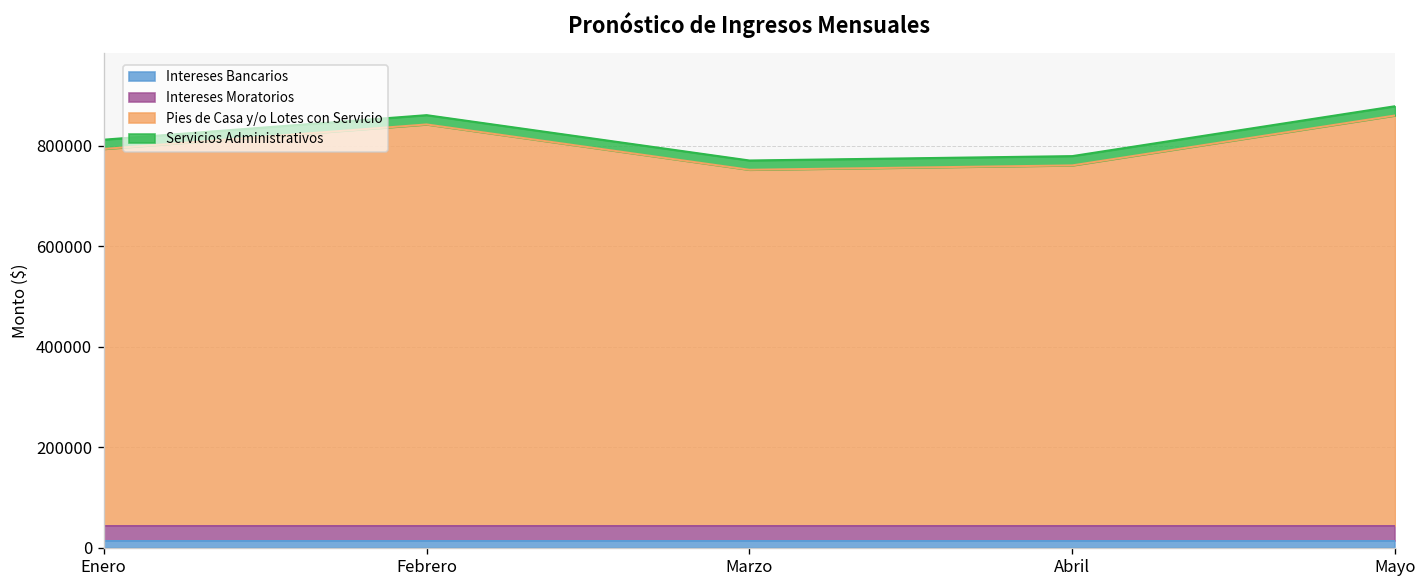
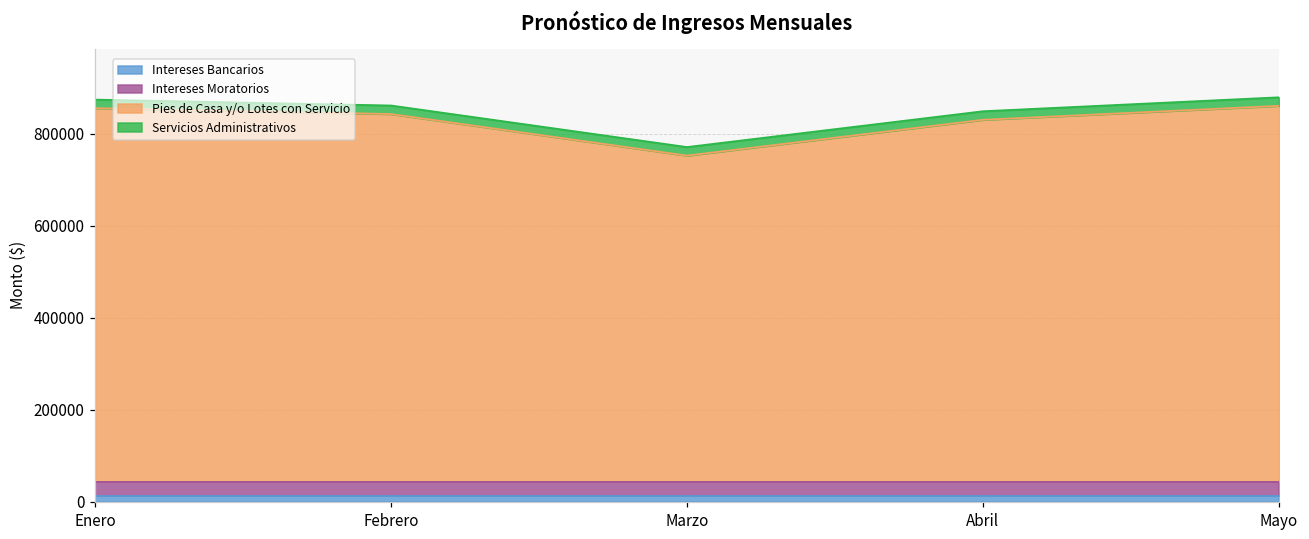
Pies de Casa y/o Lotes con Servicio, Enero: 790000 -> 860000
Pies de Casa y/o Lotes con Servicio, Abril: 760000 -> 830000
